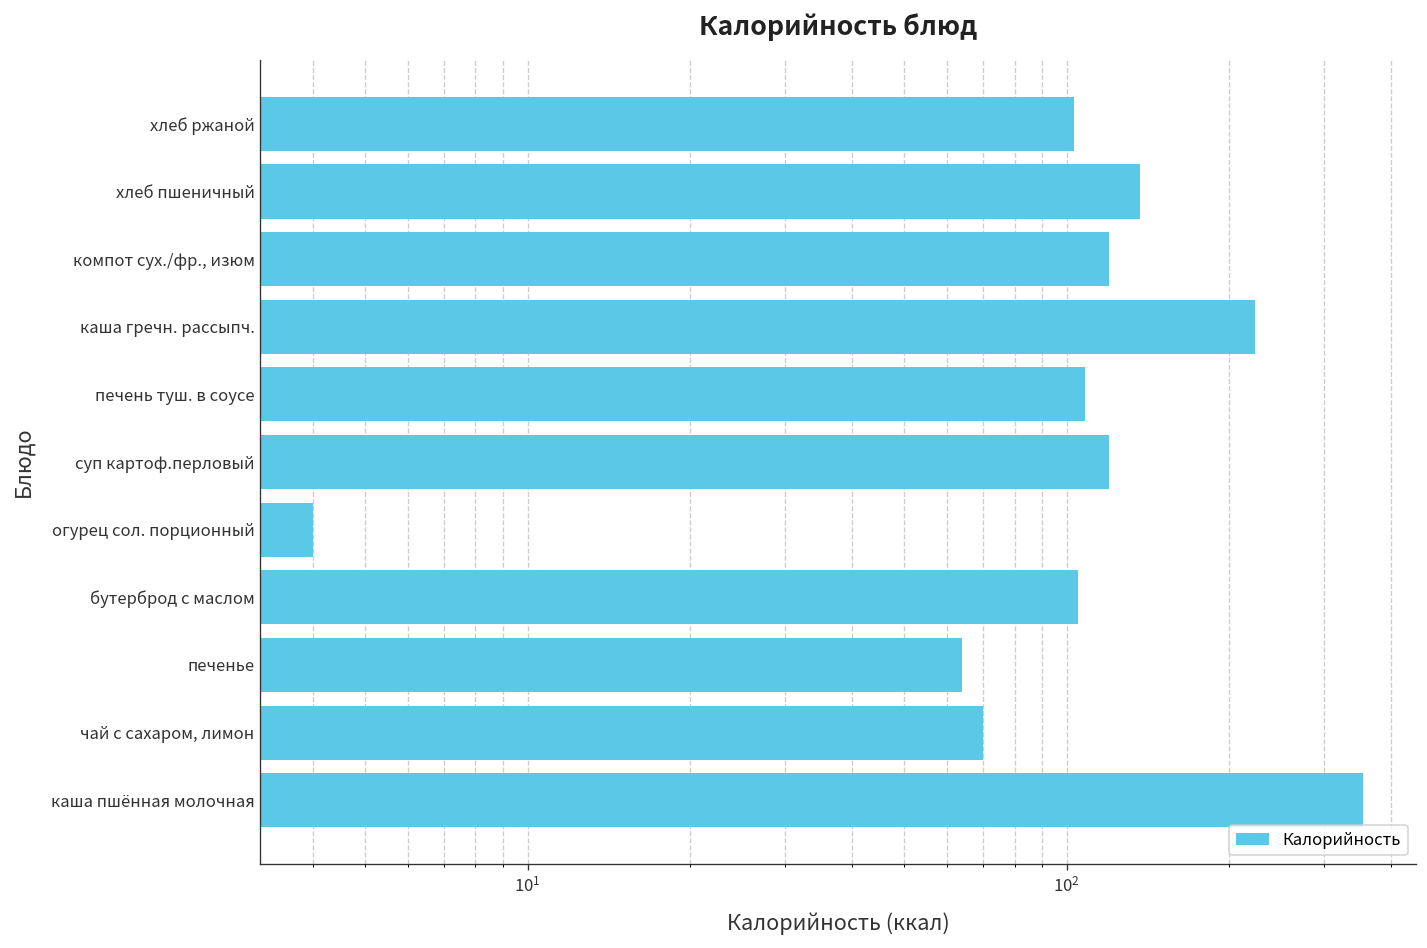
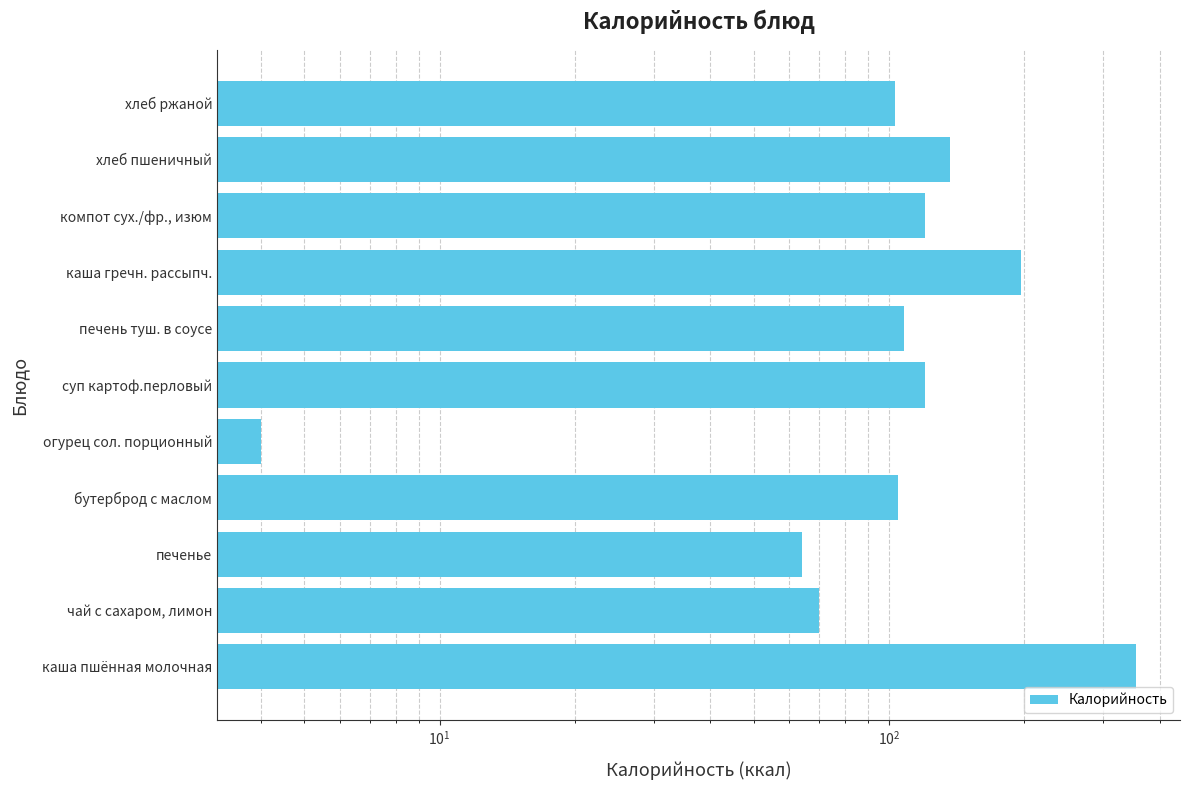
каша гречн. рассыпч.: 220 -> 200
